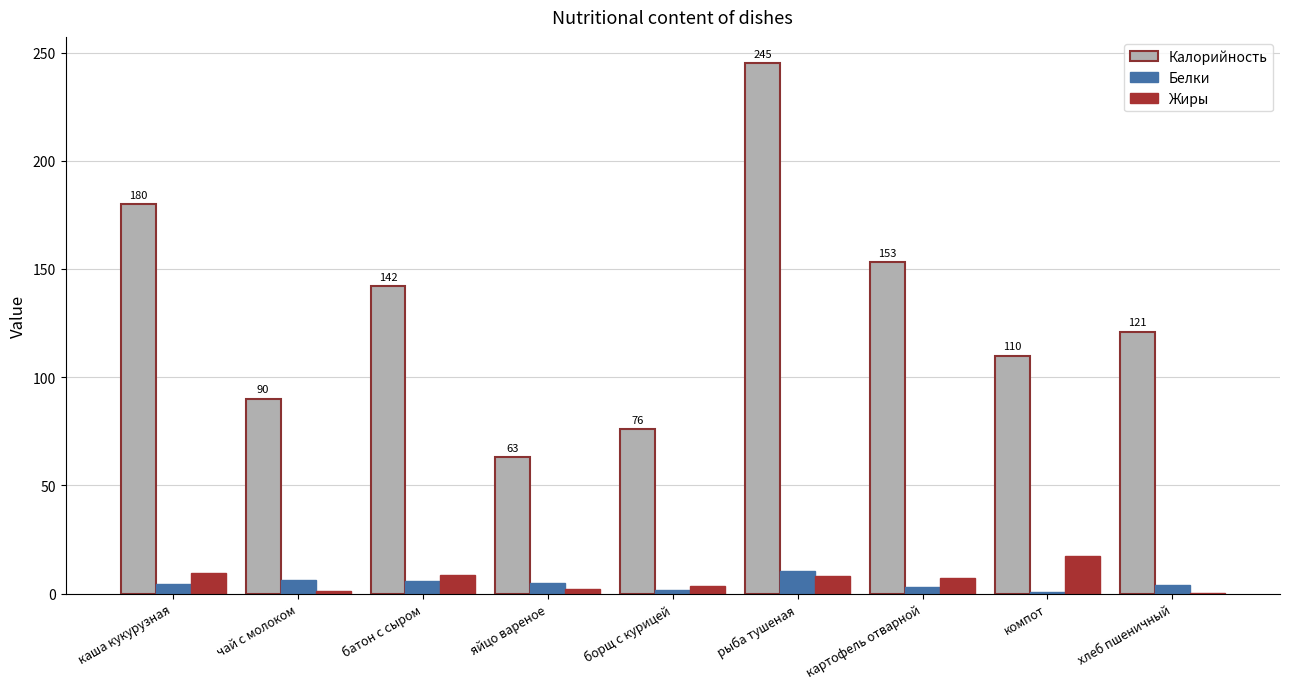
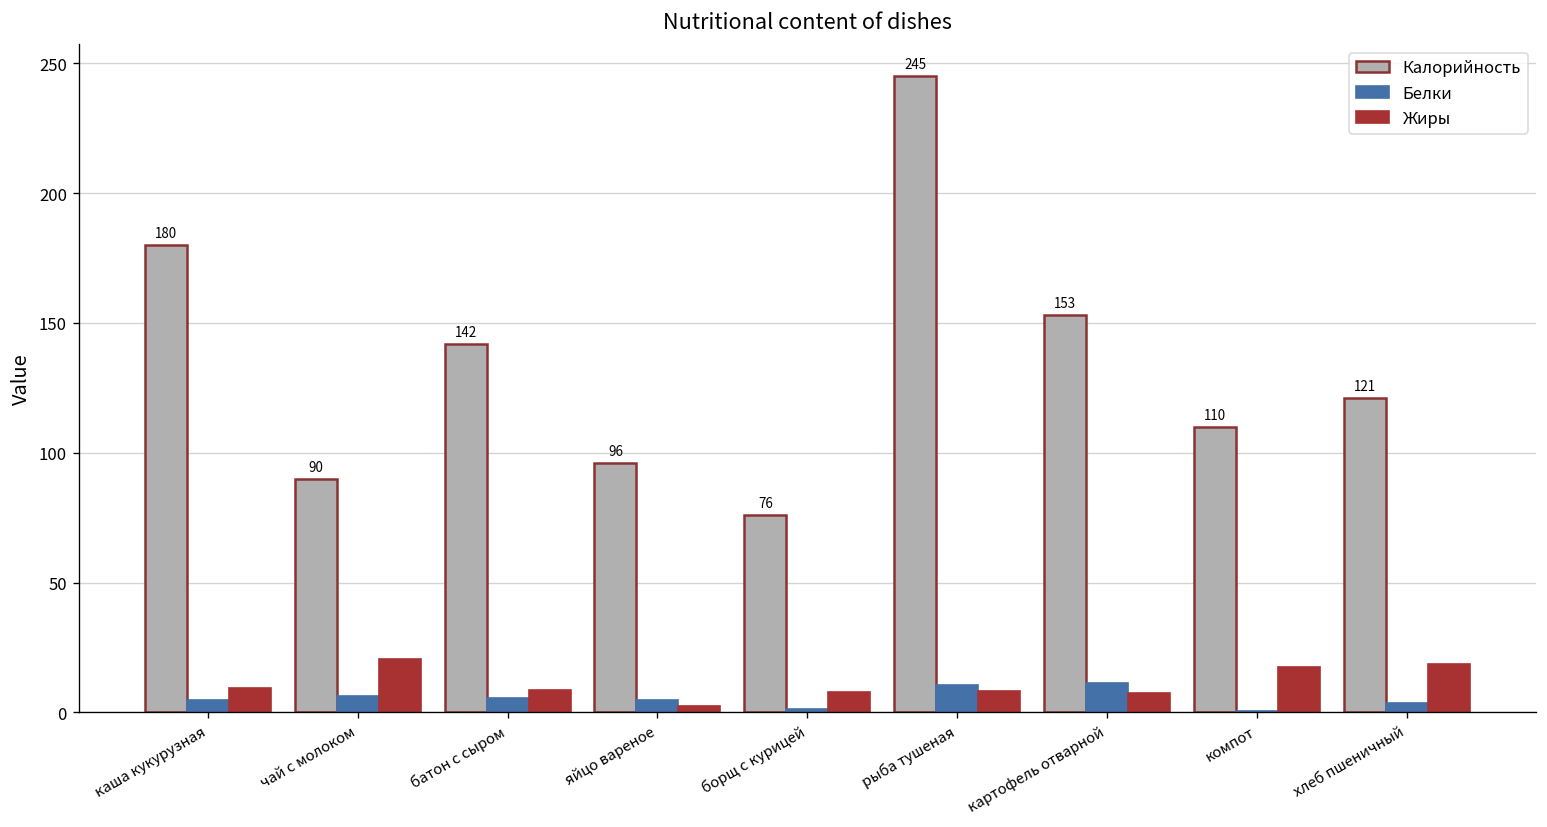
Жиры, чай с молоком: 1 -> 21
Калорийность, яйцо вареное: 63 -> 96
Жиры, борщ с курицей: 4 -> 8
Белки, картофель отварной: 3 -> 11
Жиры, хлеб пшеничный: 0 -> 19
